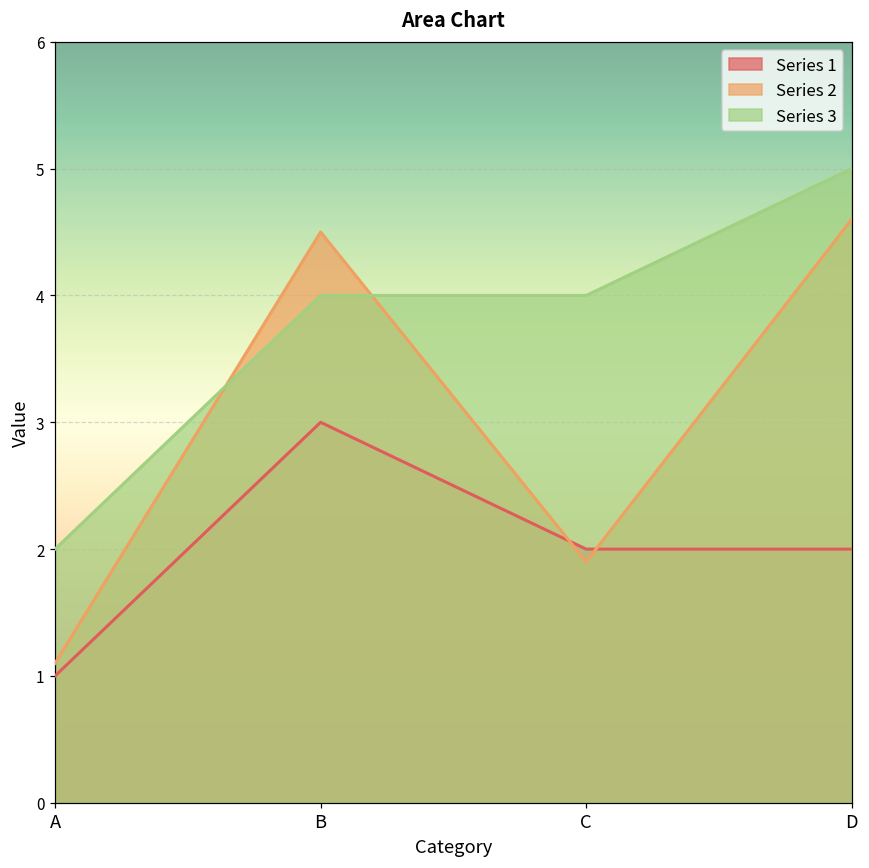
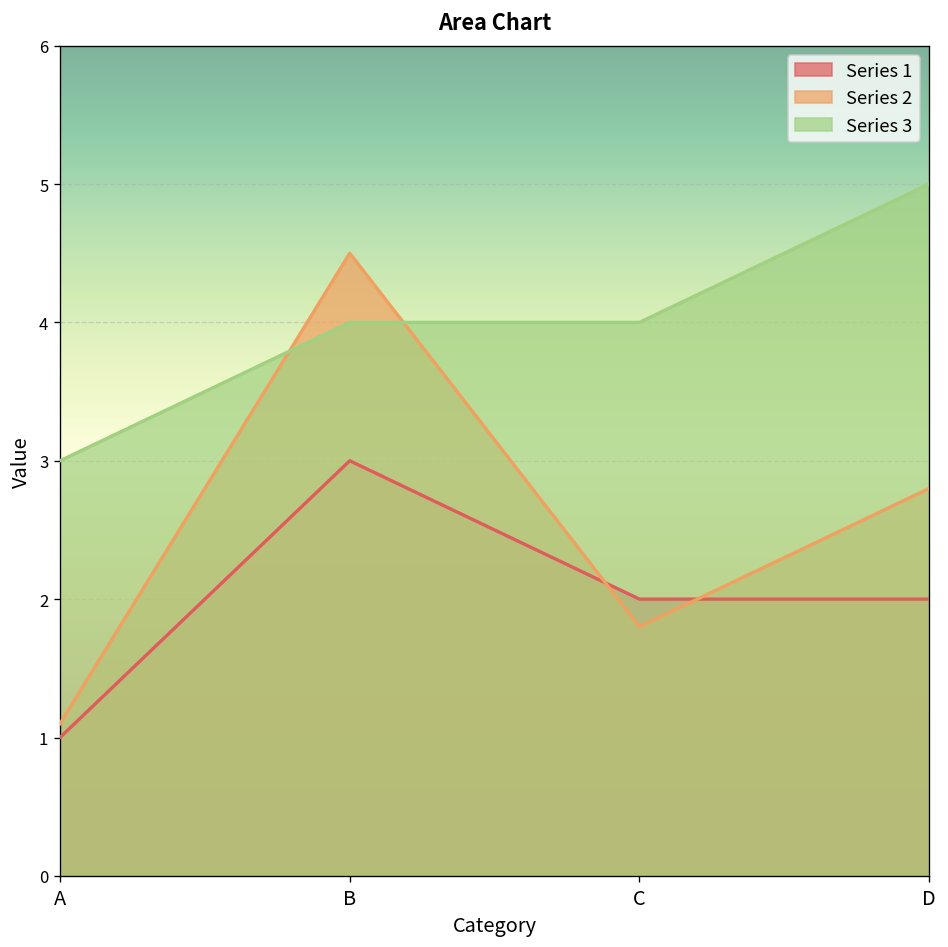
Series 3, A: 2 -> 3
Series 2, C: 1.9 -> 1.8
Series 2, D: 4.6 -> 2.8
